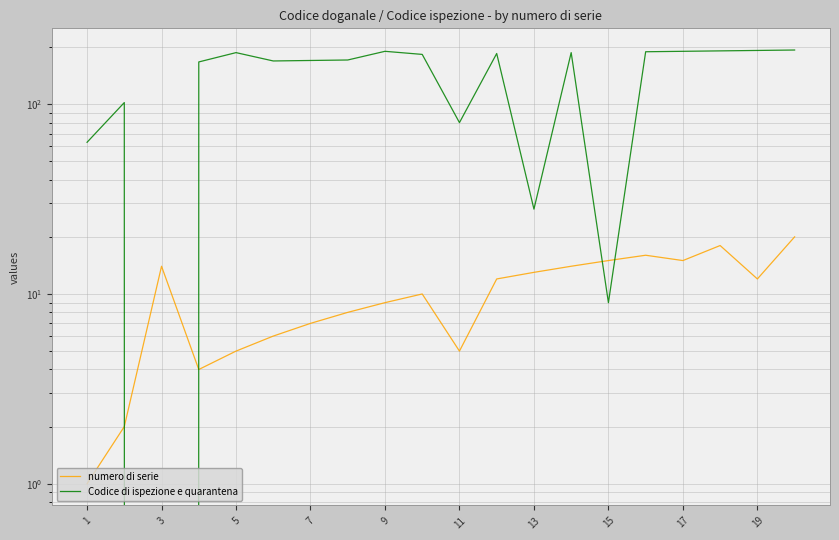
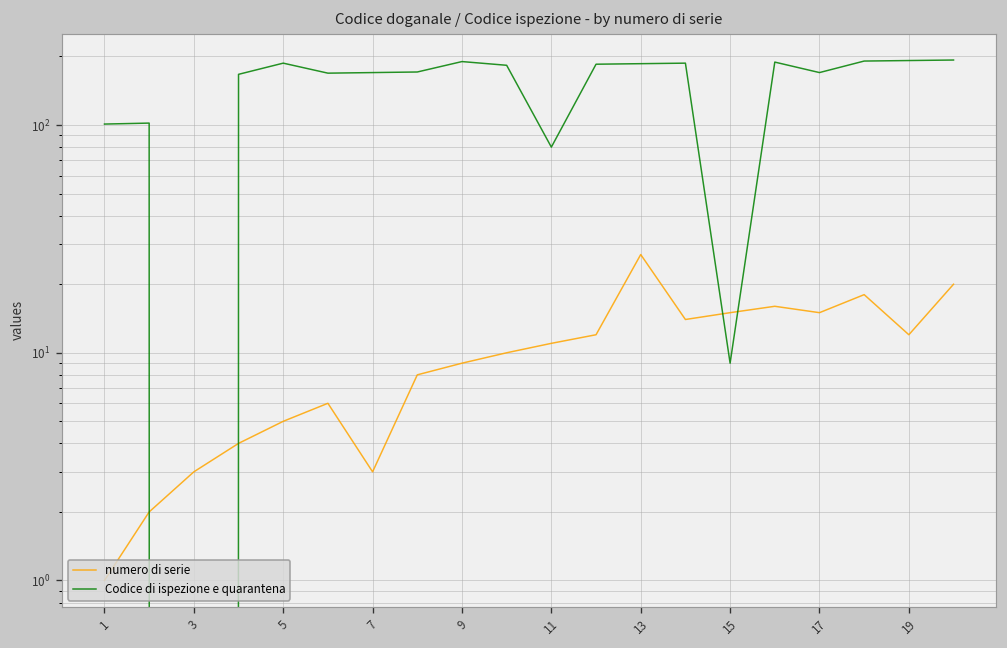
Codice di ispezione e quarantena, 1: 63 -> 100
numero di serie, 3: 14 -> 3
numero di serie, 7: 7 -> 3
numero di serie, 11: 5 -> 11
numero di serie, 13: 13 -> 27
Codice di ispezione e quarantena, 13: 28 -> 190
Codice di ispezione e quarantena, 17: 190 -> 170
